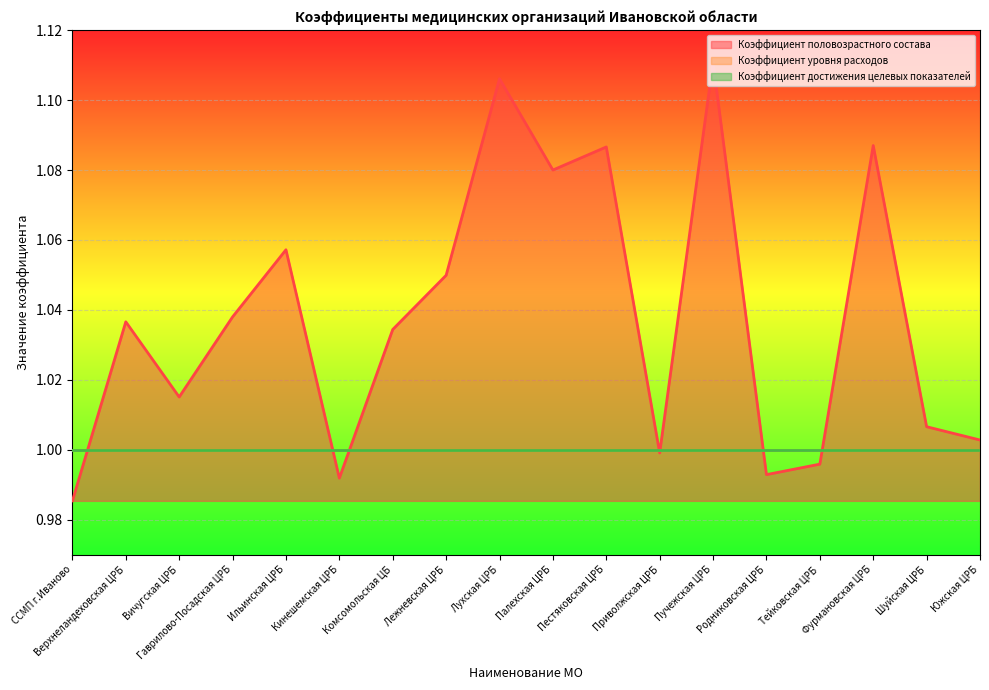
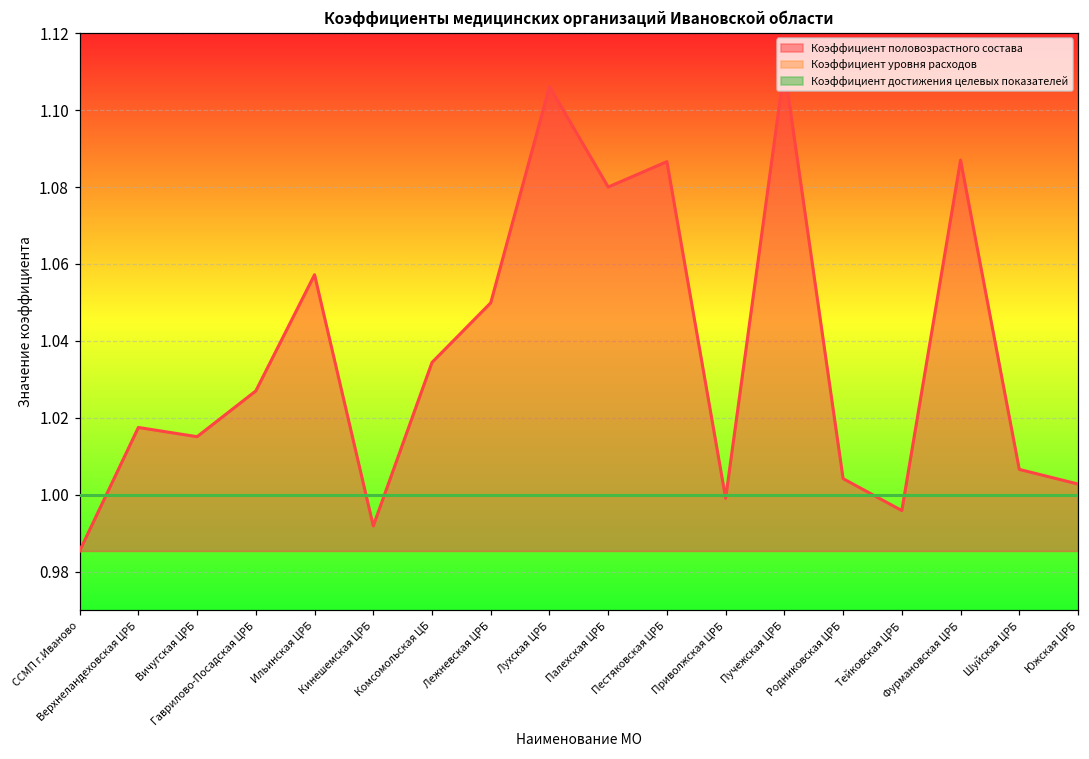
Коэффициент половозрастного состава, Верхнеландеховская ЦРБ: 1.037 -> 1.018
Коэффициент половозрастного состава, Гаврилово-Посадская ЦРБ: 1.038 -> 1.027
Коэффициент половозрастного состава, Родниковская ЦРБ: 0.993 -> 1.004
